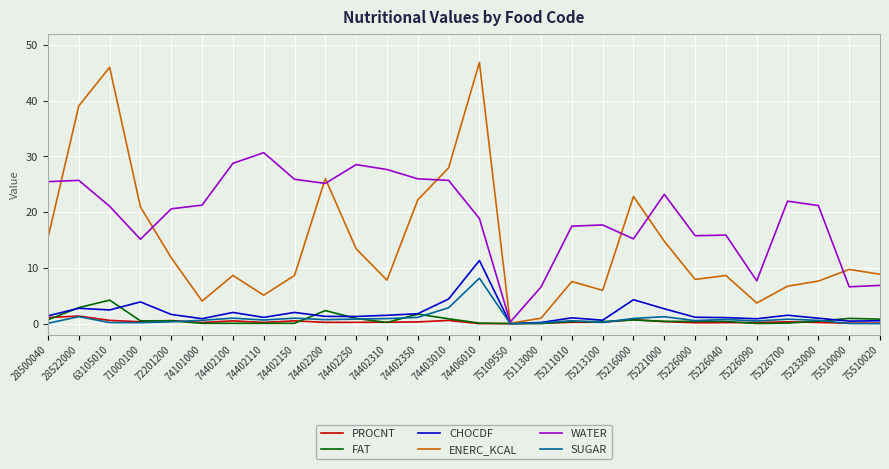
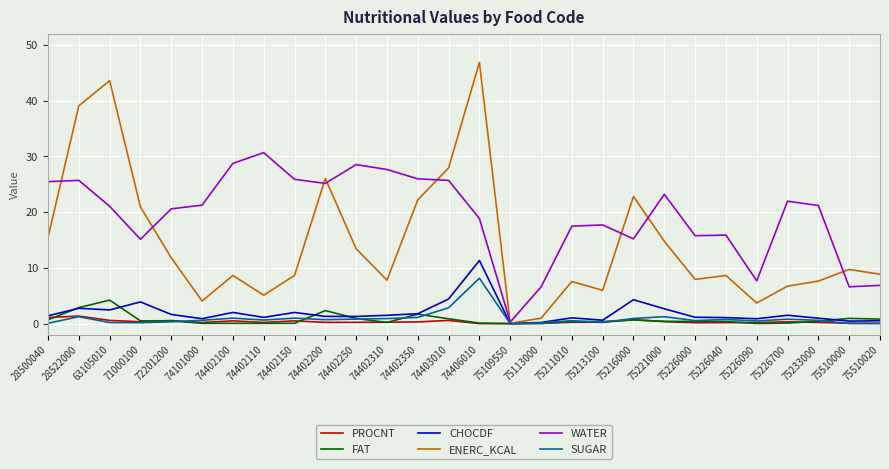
ENERC_KCAL, 63105010: 46 -> 44
